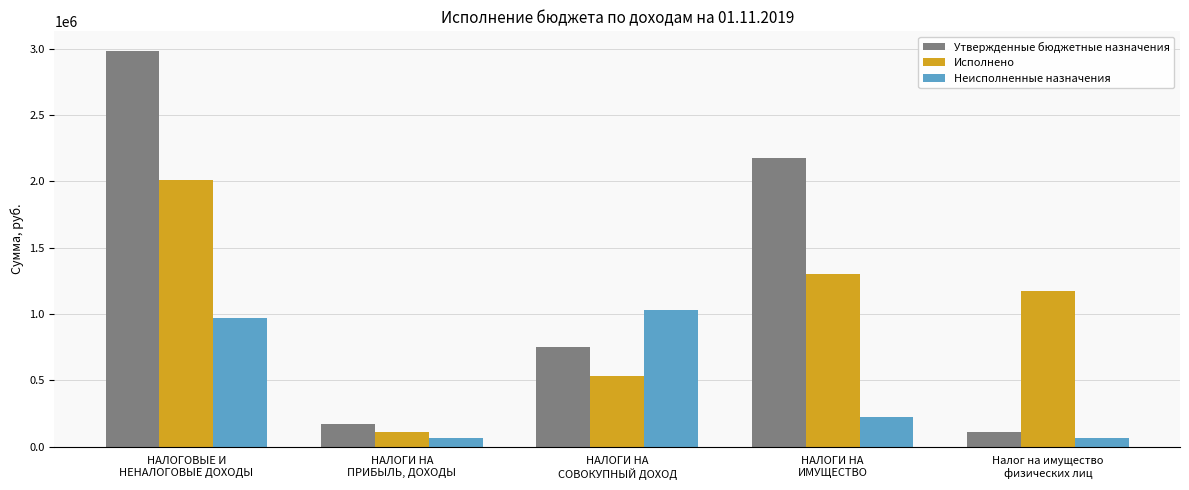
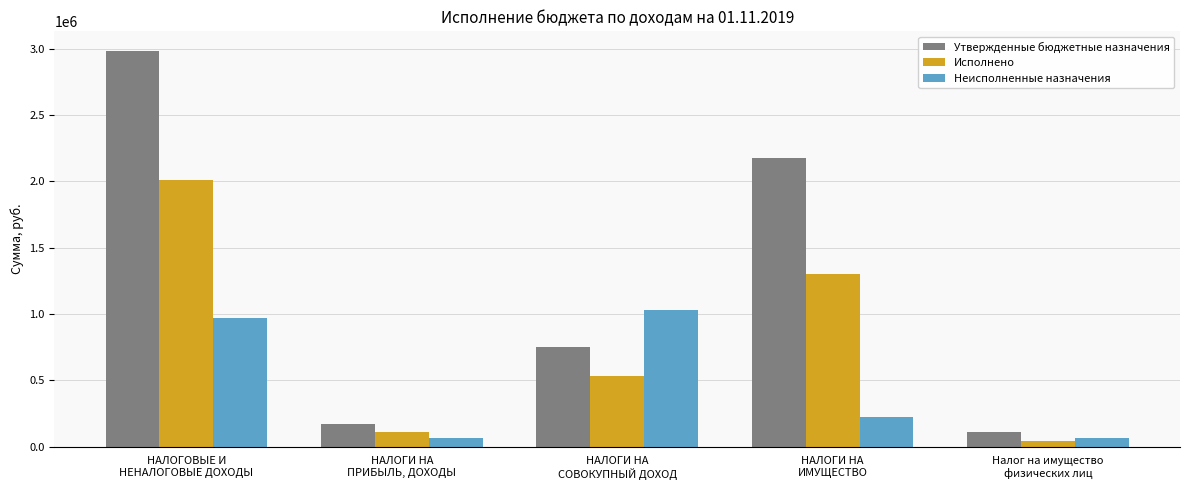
Исполнено, Налог на имущество физических лиц: 1170000 -> 40000
